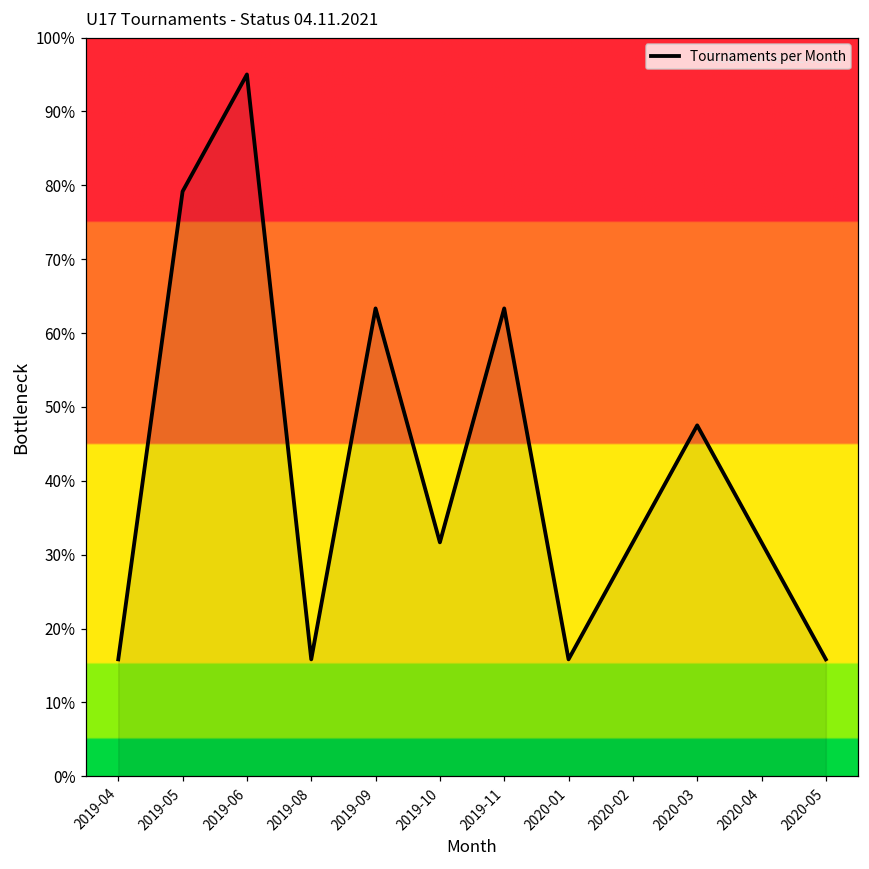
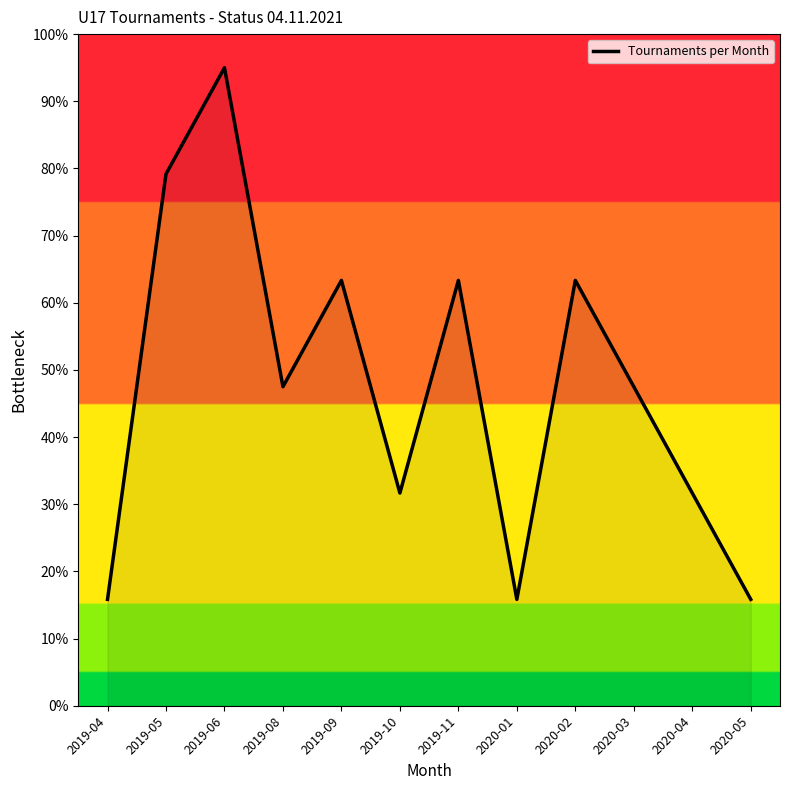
2019-08: 16% -> 48%
2020-02: 32% -> 63%
